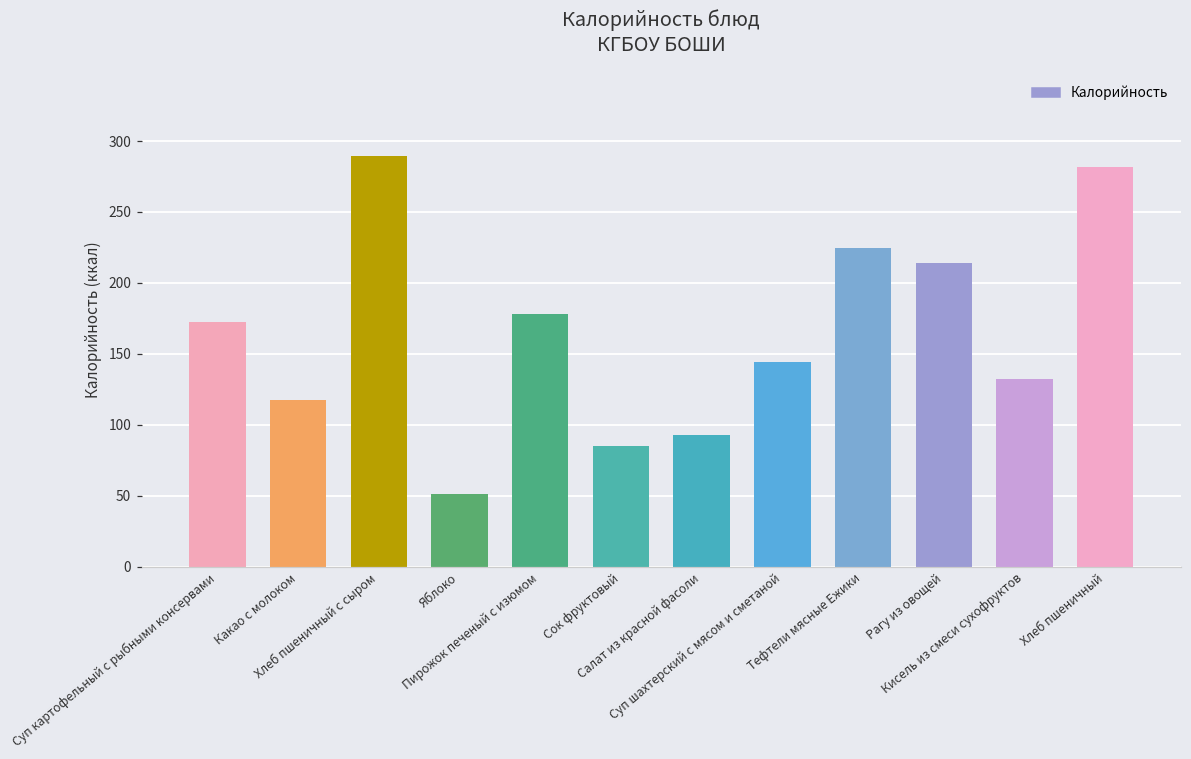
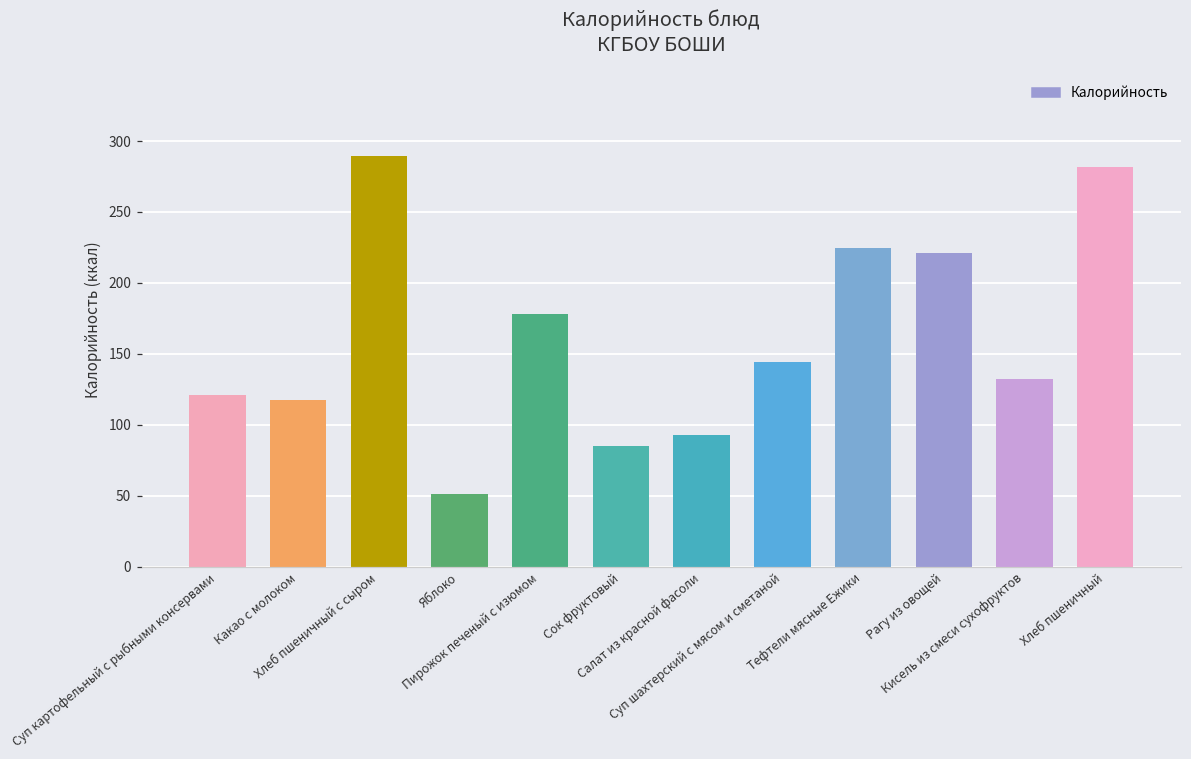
Суп картофельный с рыбными консервами: 172 -> 121
Рагу из овощей: 214 -> 221
